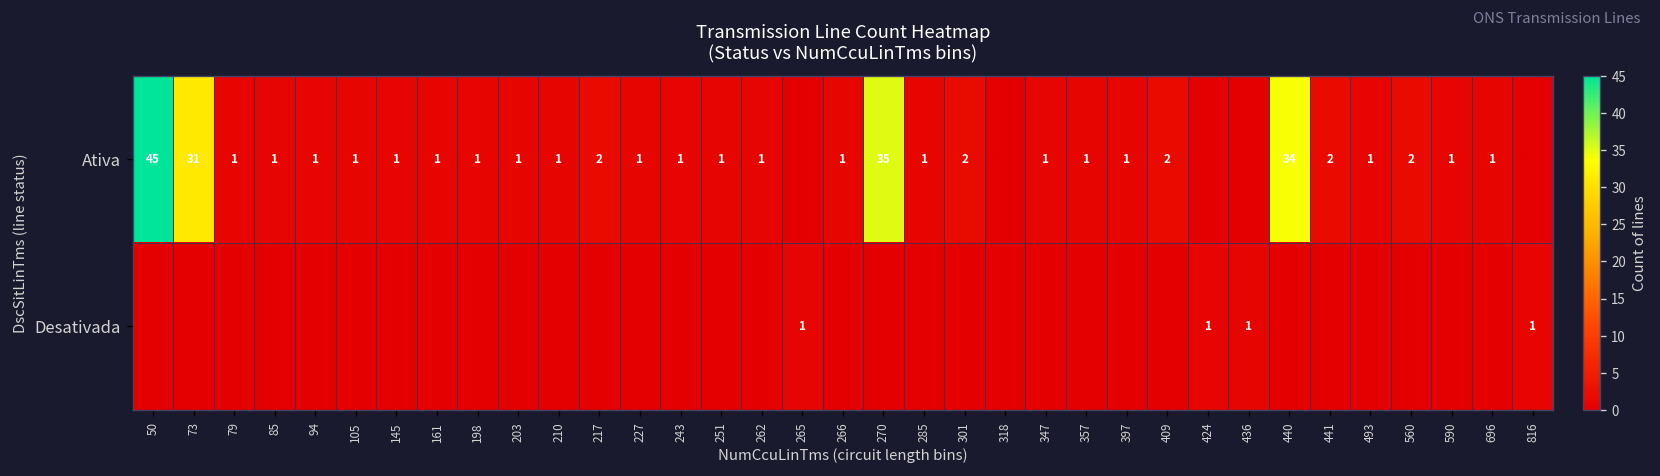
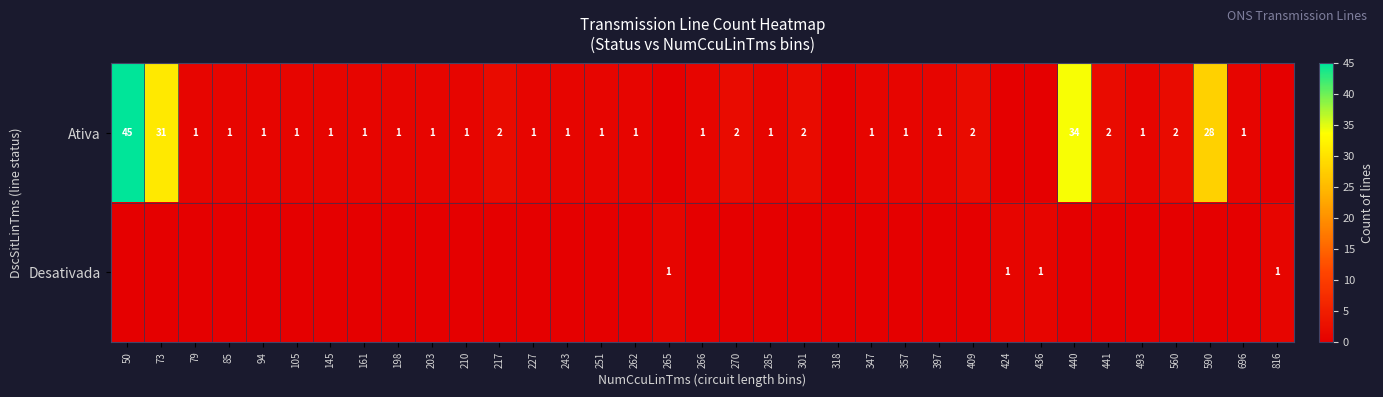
Ativa, 270: 35 -> 2
Ativa, 590: 1 -> 28
